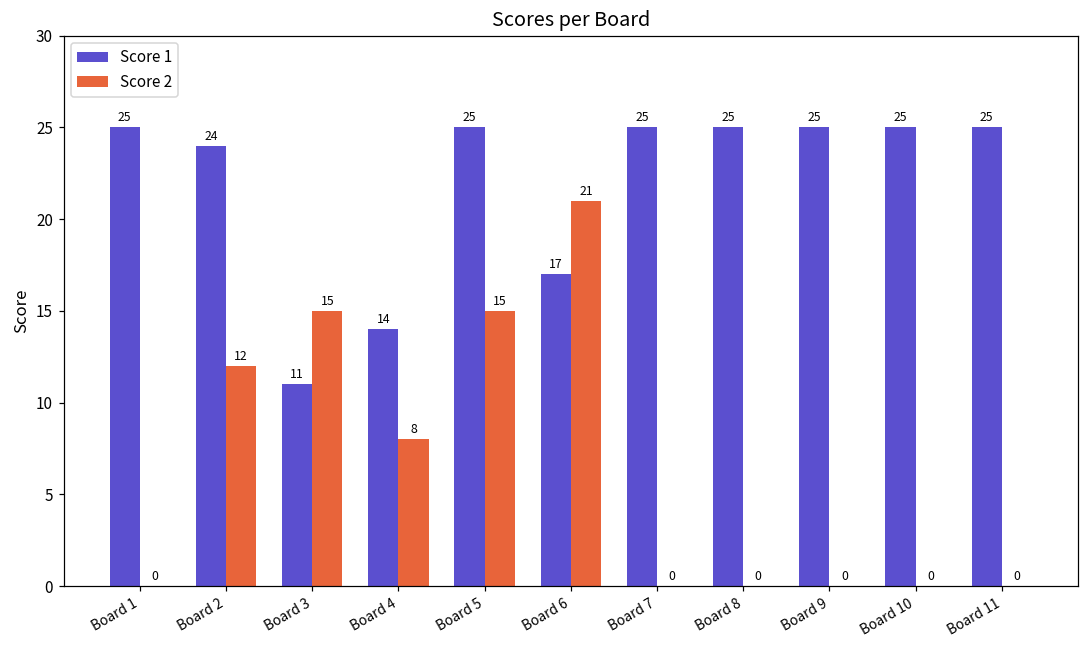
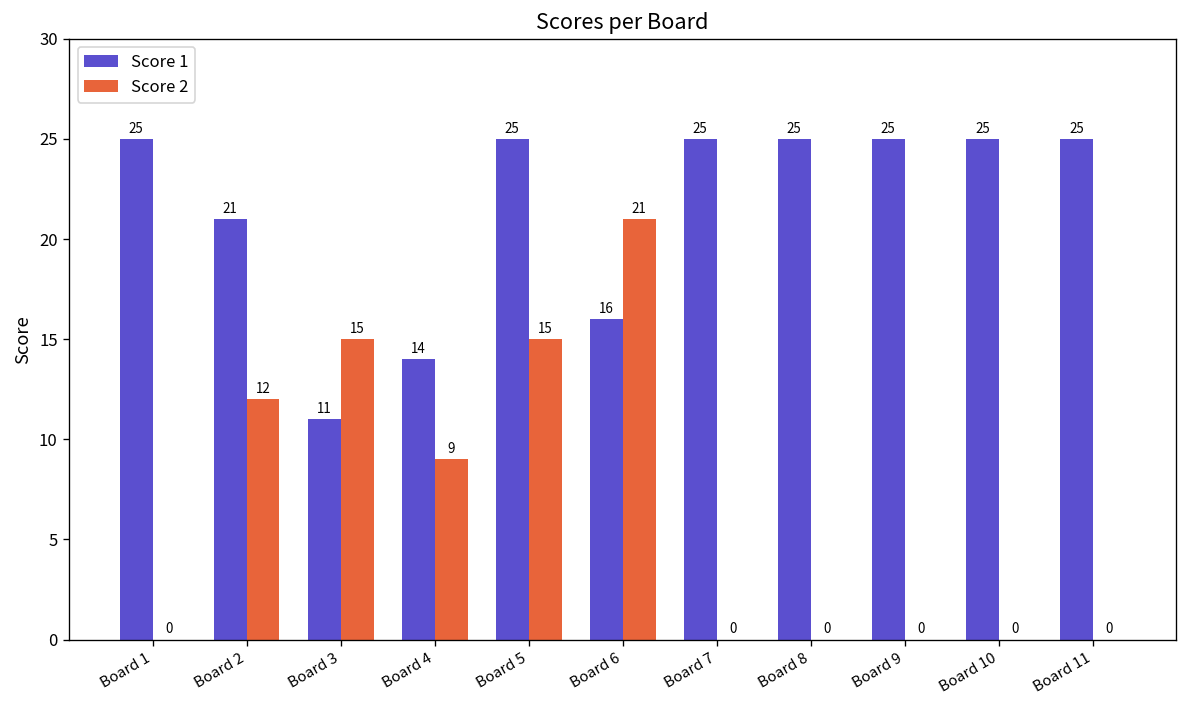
Score 1, Board 2: 24 -> 21
Score 2, Board 4: 8 -> 9
Score 1, Board 6: 17 -> 16
